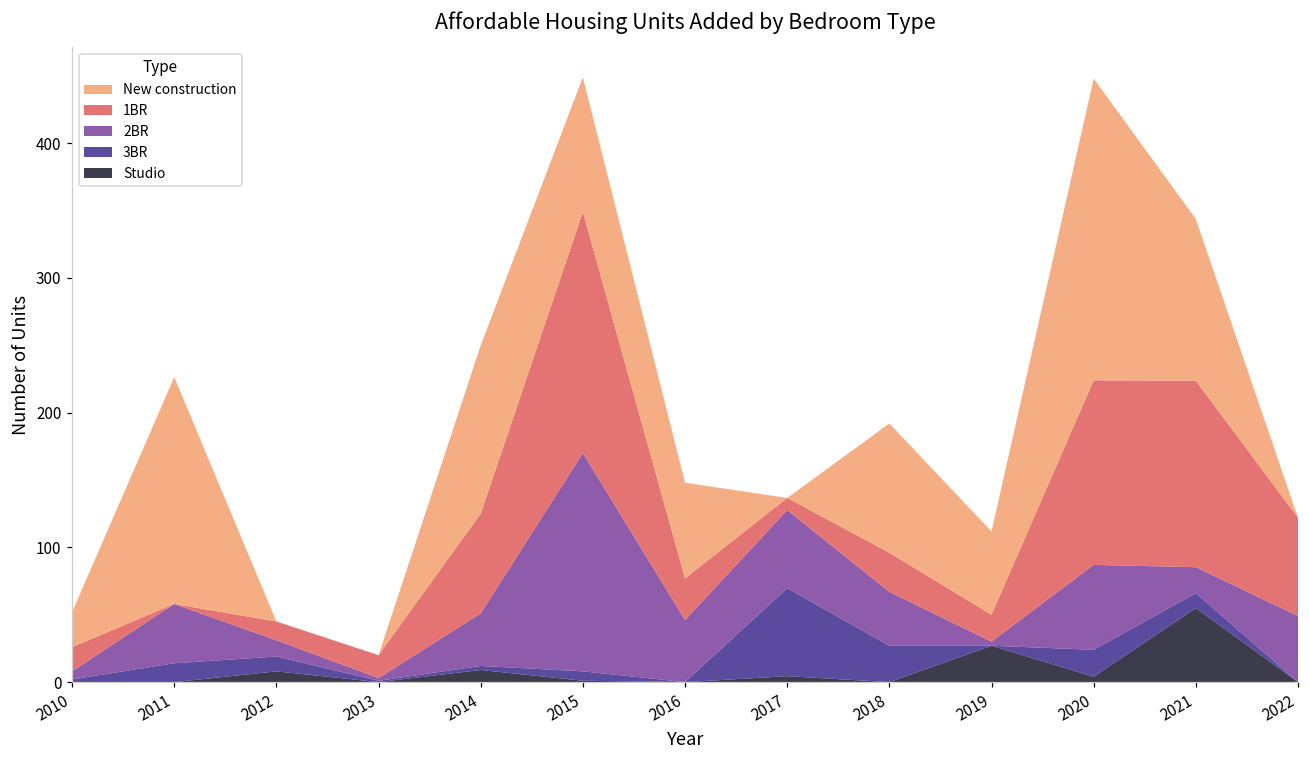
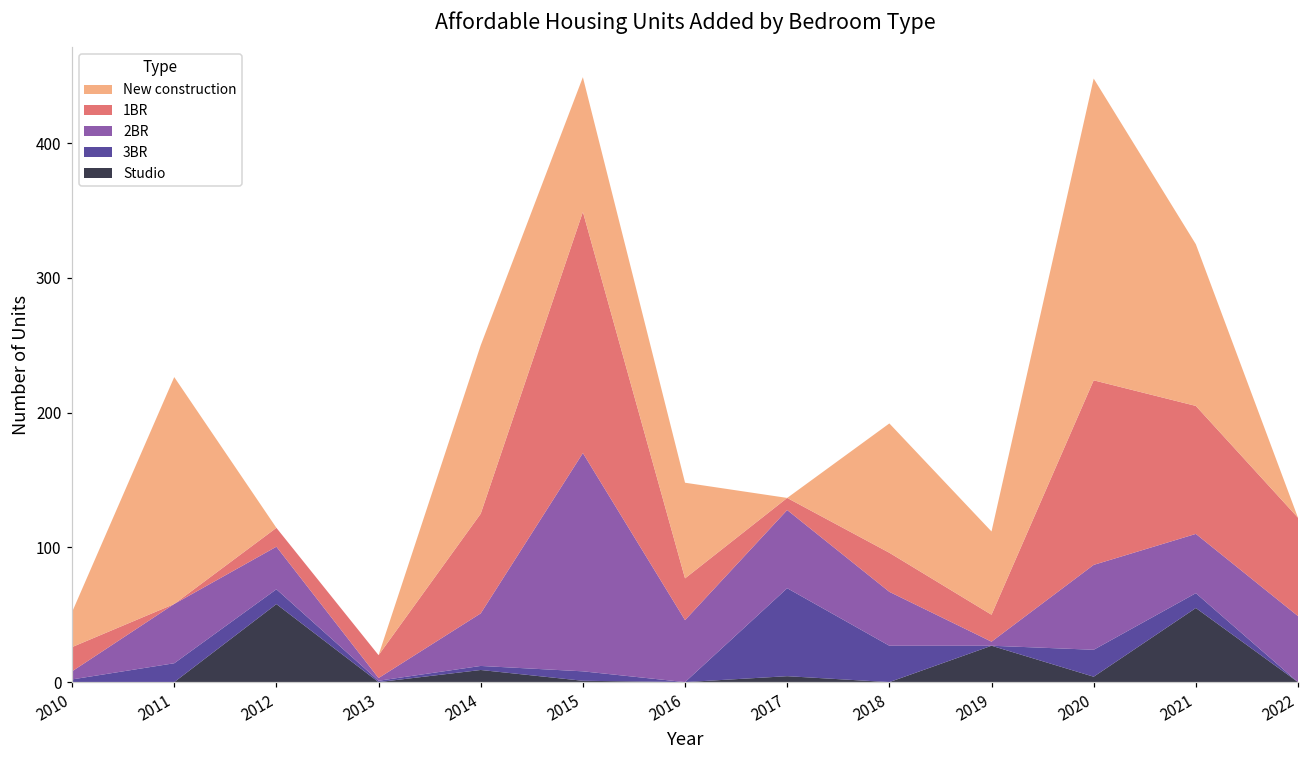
Studio, 2012: 8 -> 58
2BR, 2012: 12 -> 32
2BR, 2021: 19 -> 44
1BR, 2021: 138 -> 95
